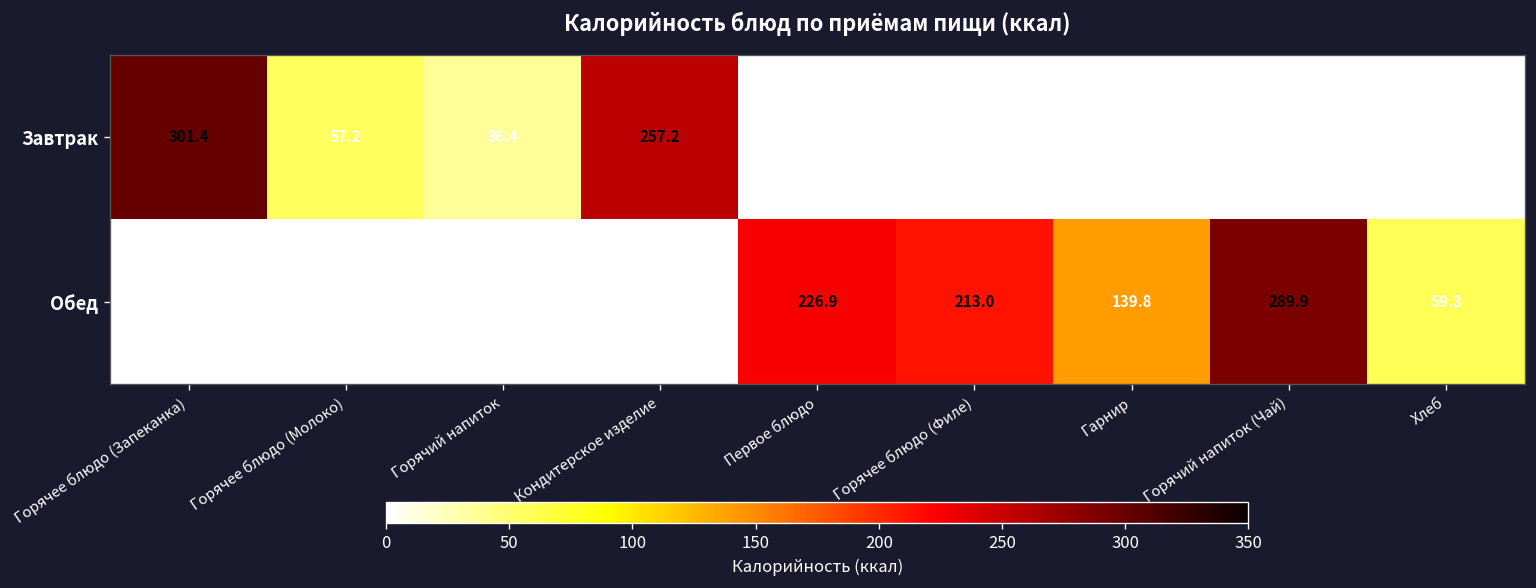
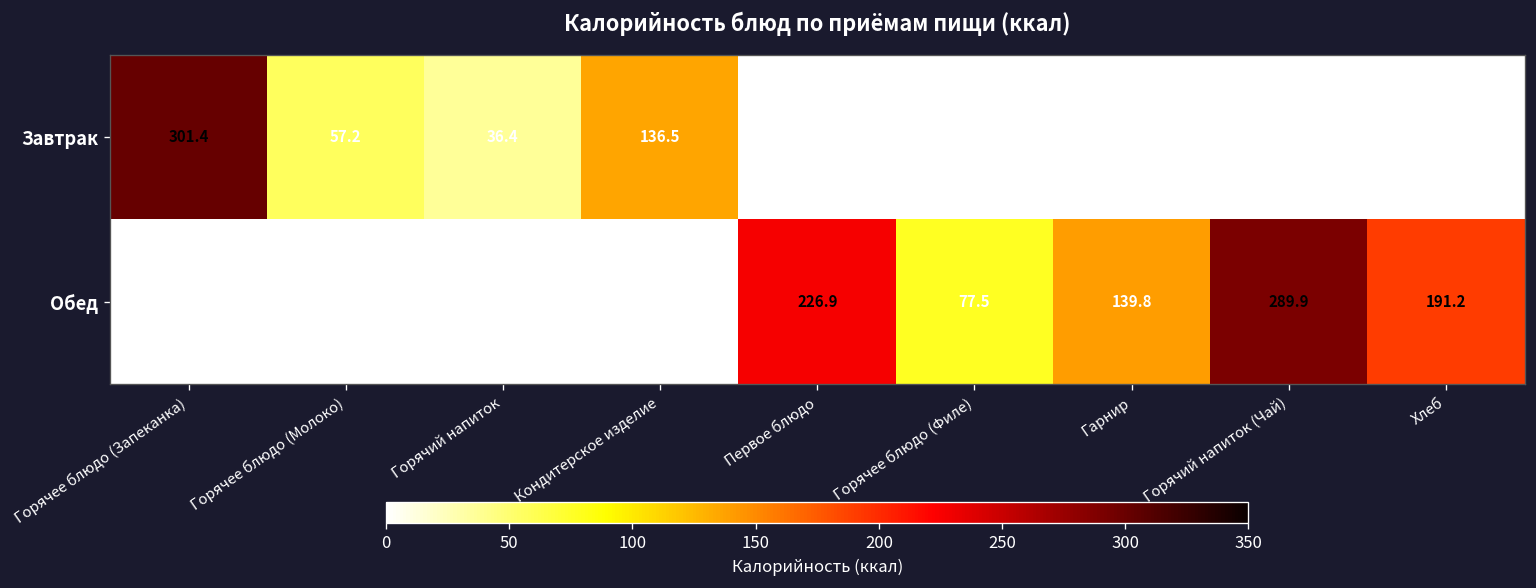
Завтрак, Кондитерское изделие: 257.2 -> 136.5
Обед, Горячее блюдо (Филе): 213.0 -> 77.5
Обед, Хлеб: 59.3 -> 191.2
